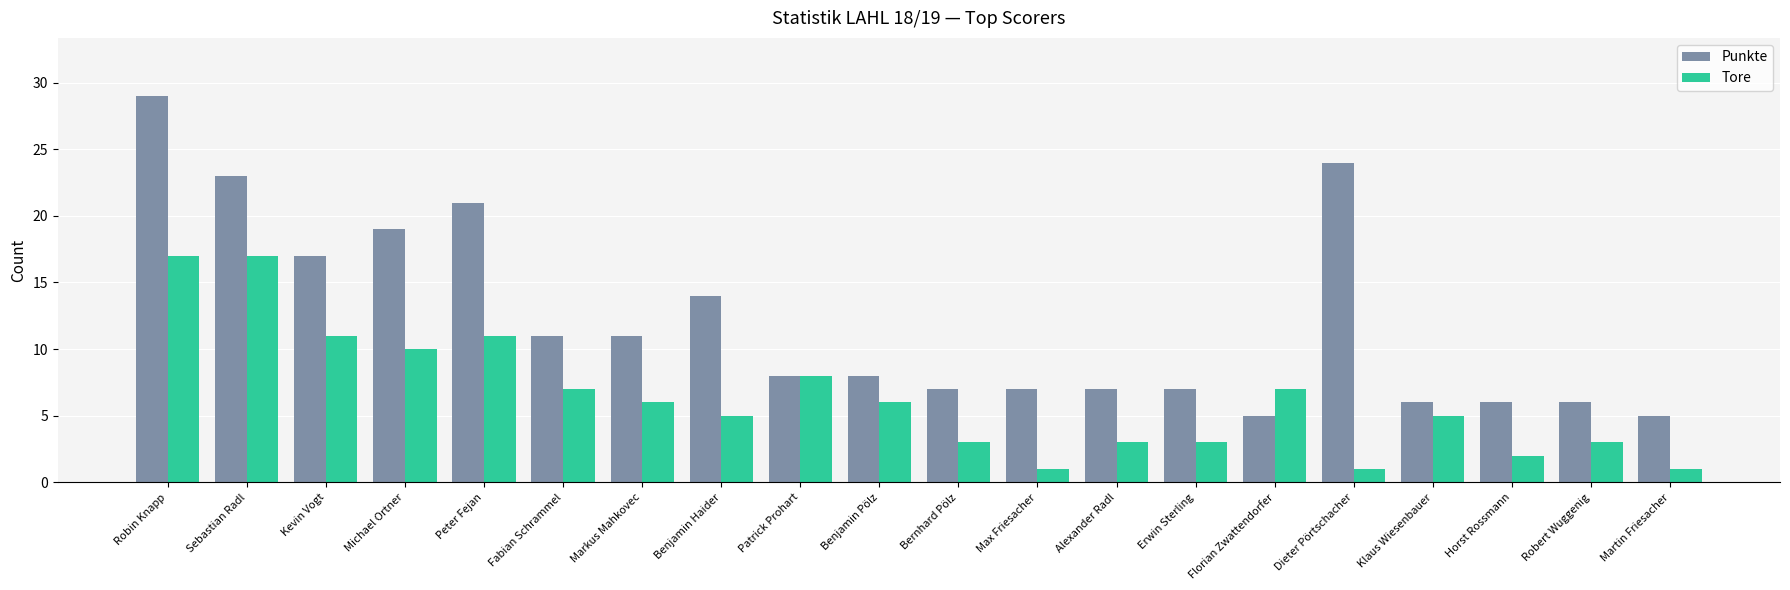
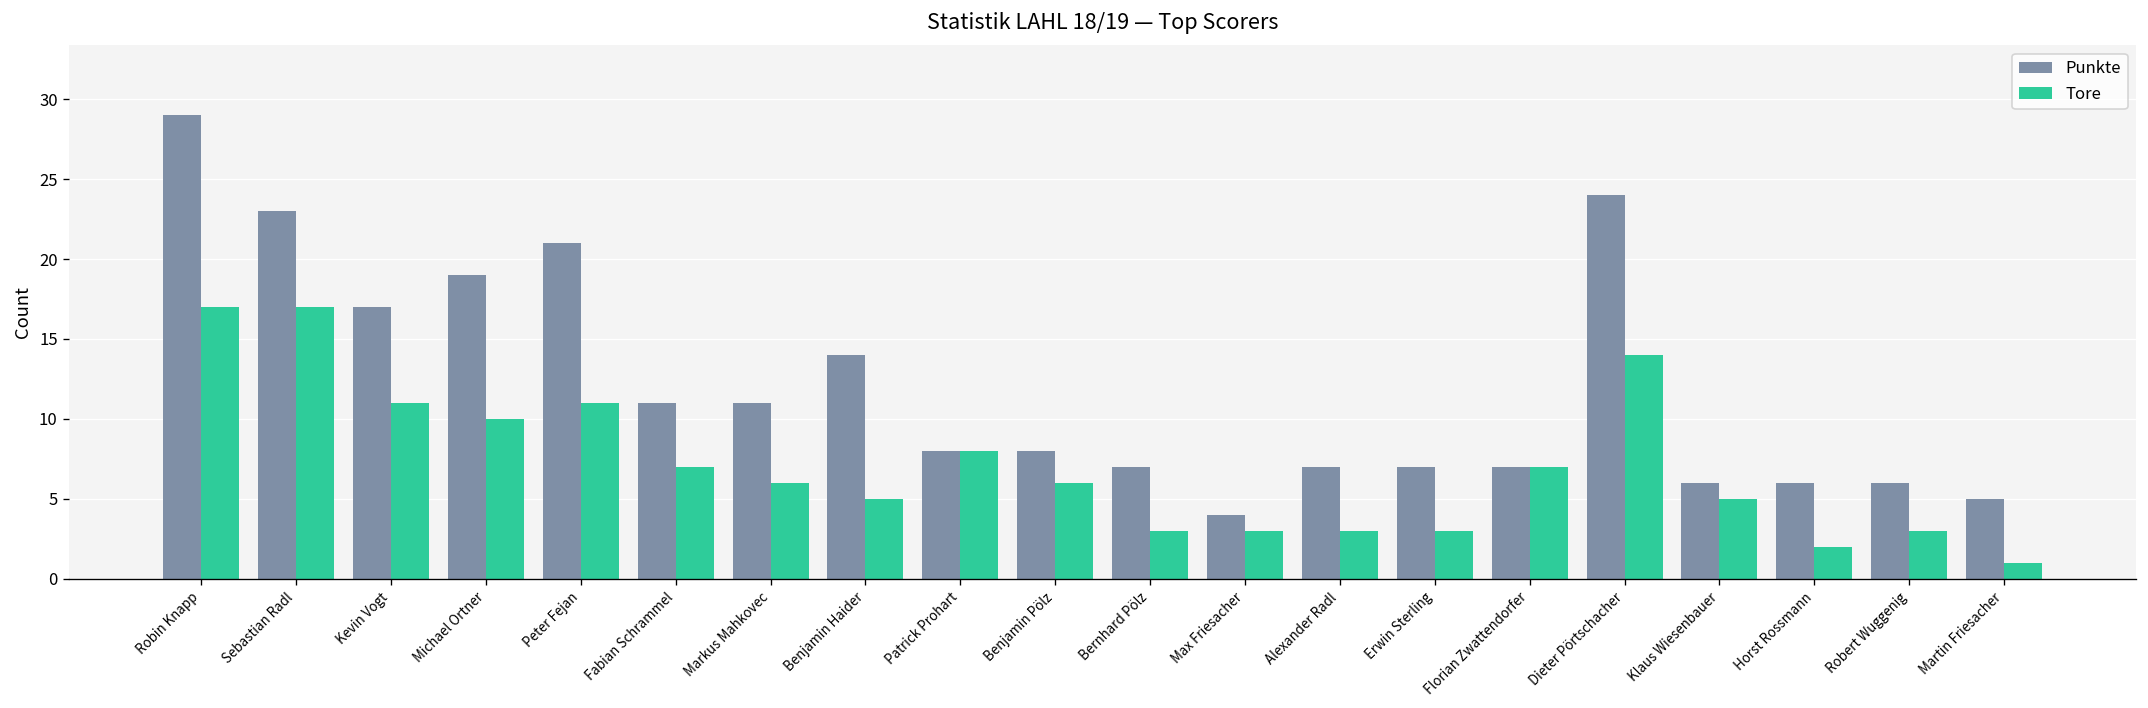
Punkte, Max Friesacher: 7 -> 4
Tore, Max Friesacher: 1 -> 3
Punkte, Florian Zwattendorfer: 5 -> 7
Tore, Dieter Pörtschacher: 1 -> 14
